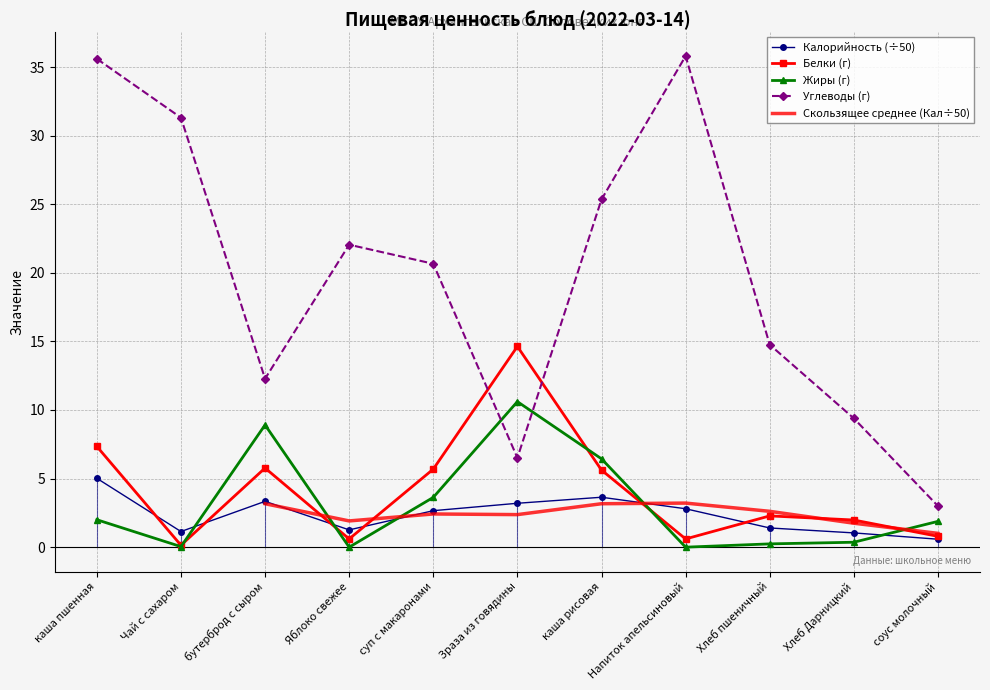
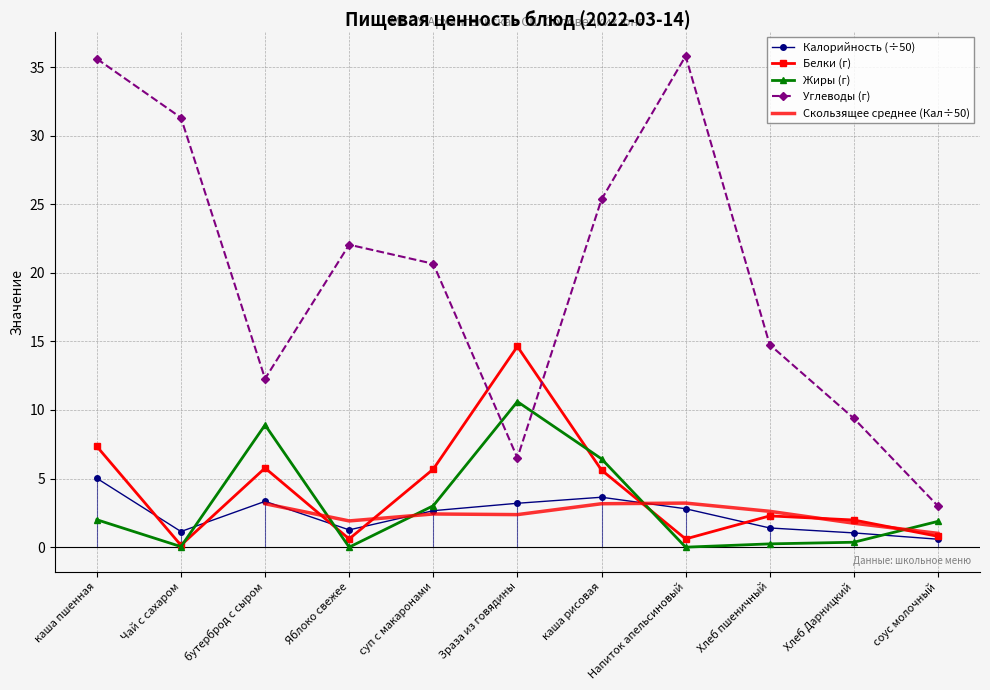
Жиры (г), суп с макаронами: 3.6 -> 3.0
